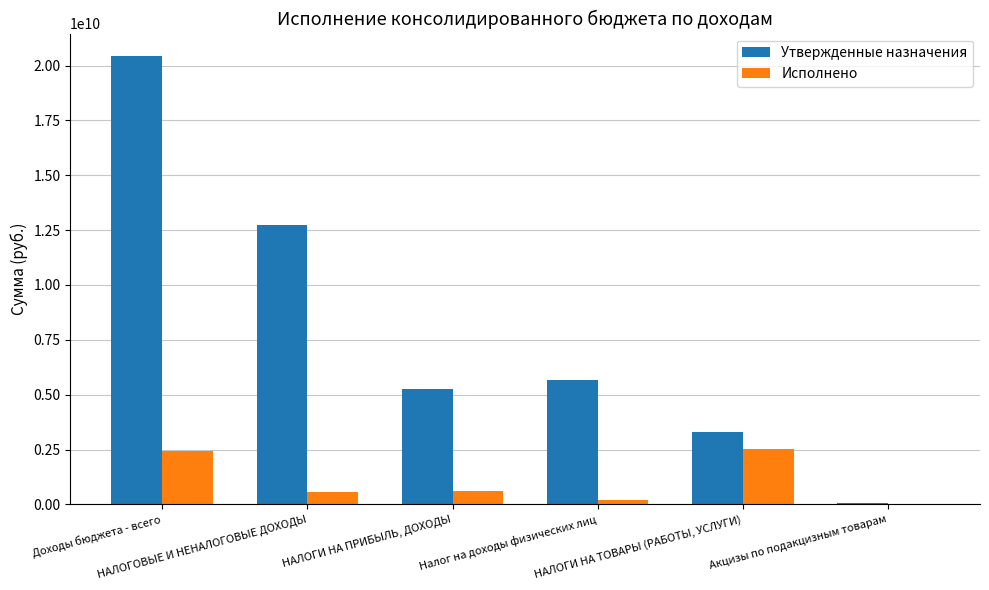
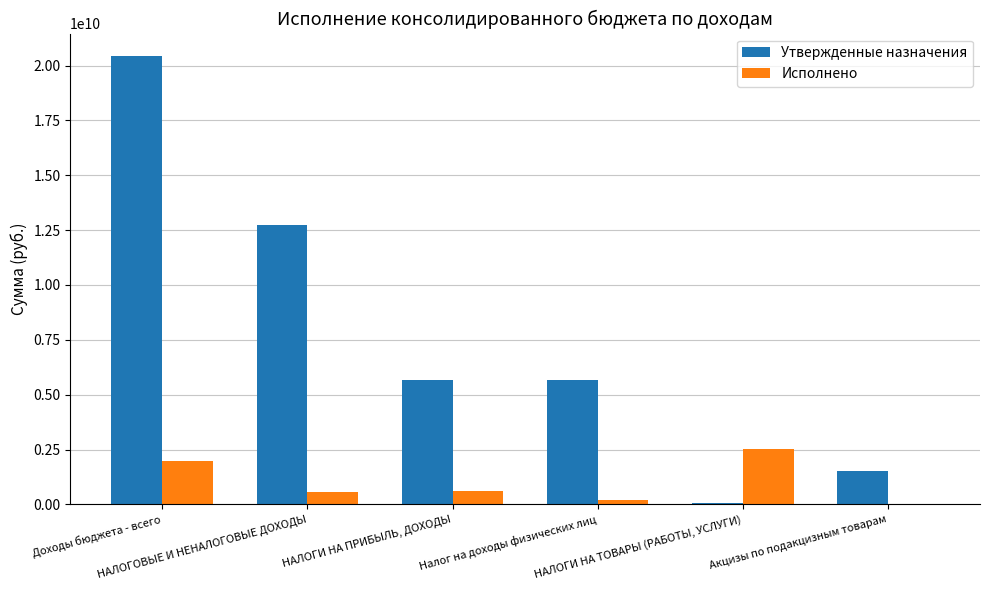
Исполнено, Доходы бюджета - всего: 2400000000 -> 2000000000
Утвержденные назначения, НАЛОГИ НА ПРИБЫЛЬ, ДОХОДЫ: 5300000000 -> 5700000000
Утвержденные назначения, НАЛОГИ НА ТОВАРЫ (РАБОТЫ, УСЛУГИ): 3300000000 -> 100000000
Утвержденные назначения, Акцизы по подакцизным товарам: 100000000 -> 1500000000
